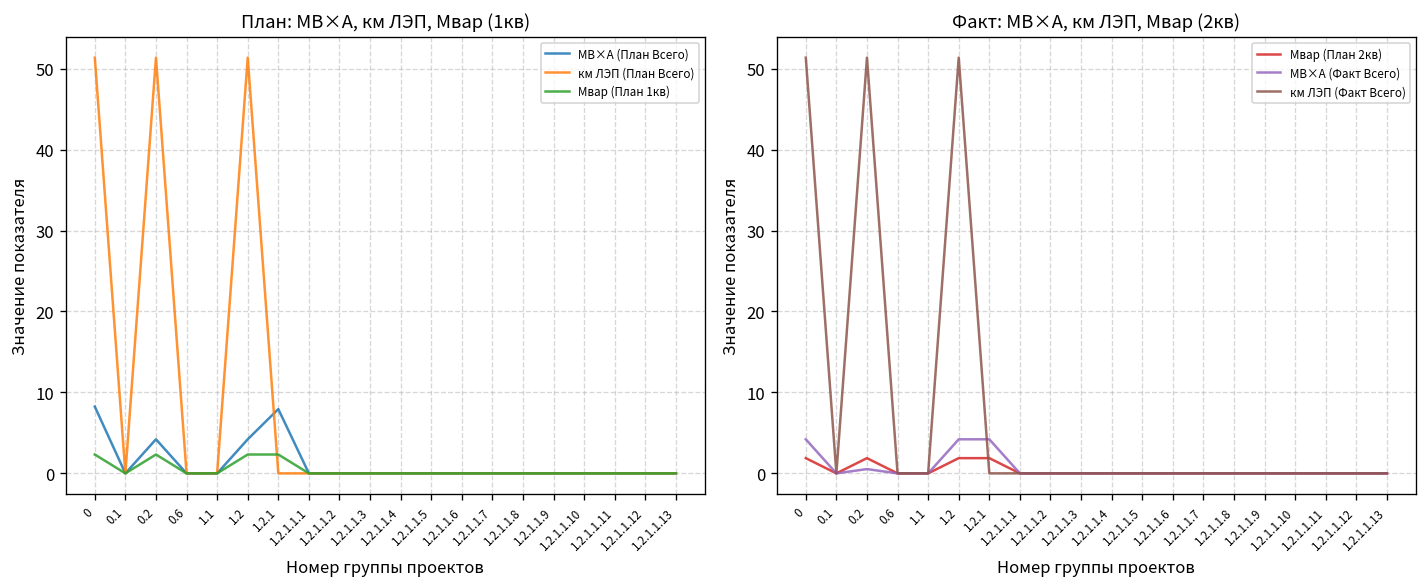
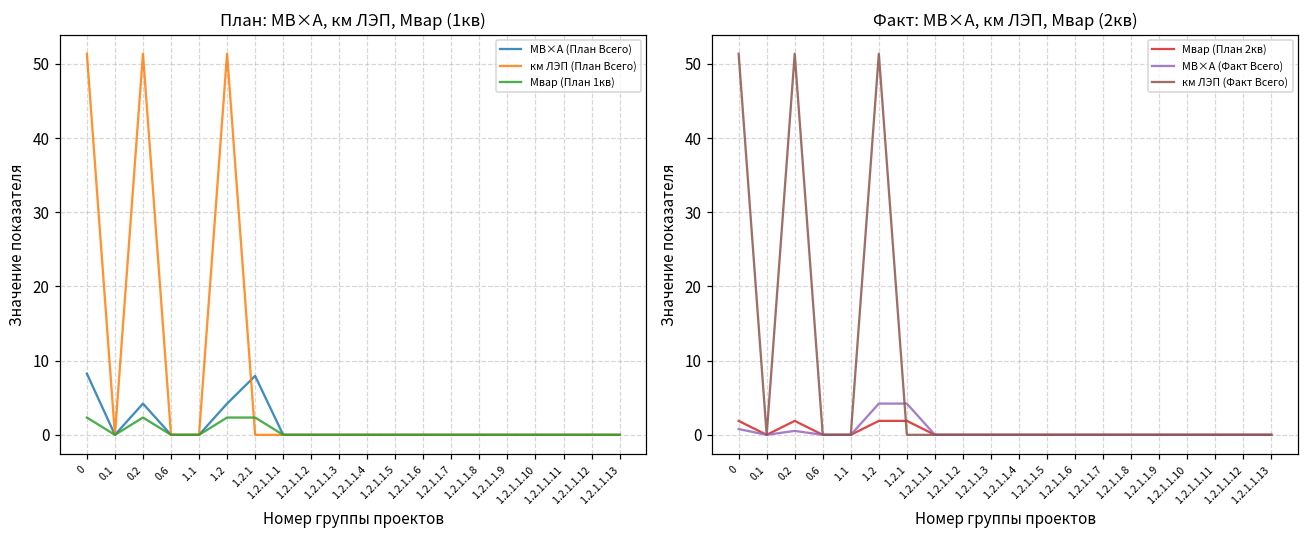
Факт: МВ×А, км ЛЭП, Мвар (2кв), МВ×А (Факт Всего), 0: 4 -> 1
